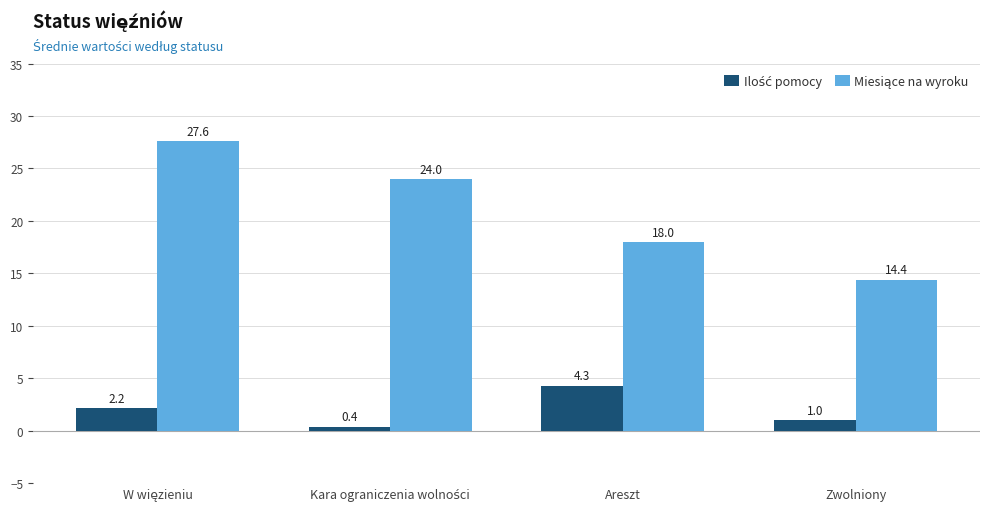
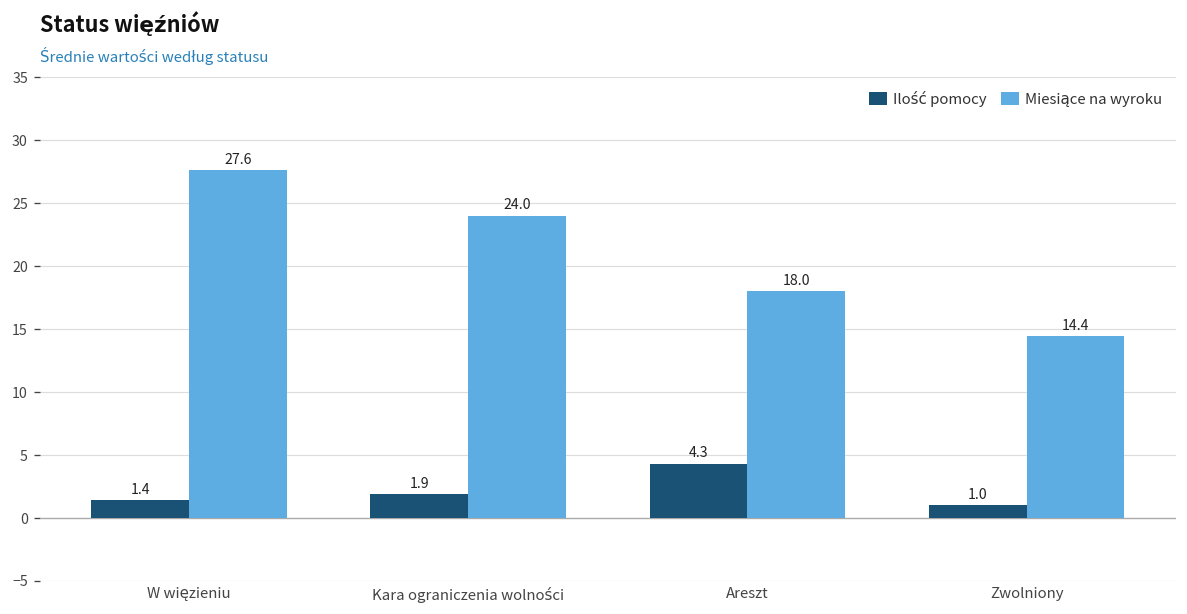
Ilość pomocy, W więzieniu: 2.2 -> 1.4
Ilość pomocy, Kara ograniczenia wolności: 0.4 -> 1.9
